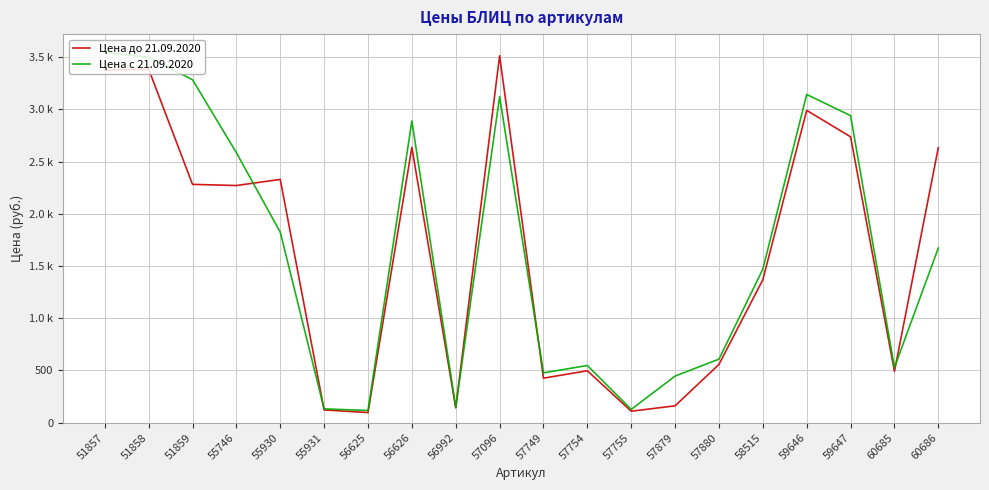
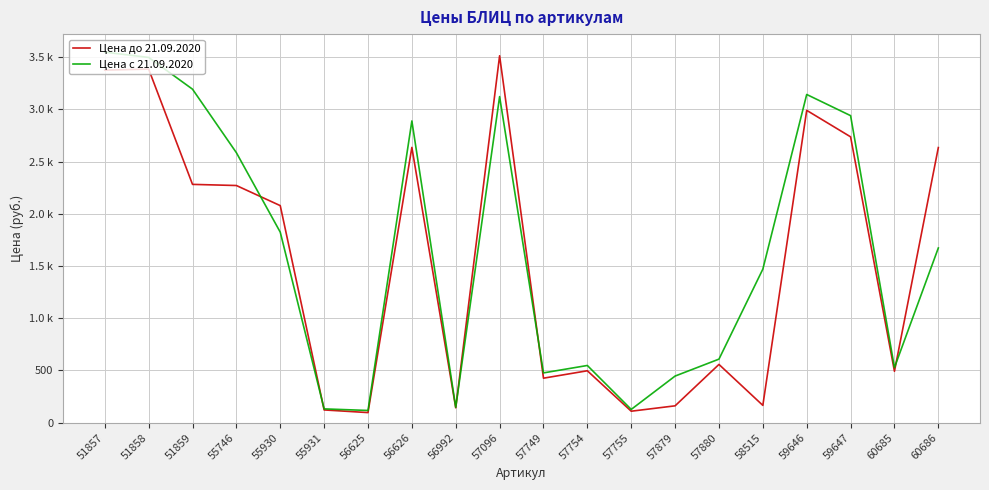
Цена с 21.09.2020, 51859: 3280 -> 3190
Цена до 21.09.2020, 55930: 2330 -> 2080
Цена до 21.09.2020, 58515: 1370 -> 170
